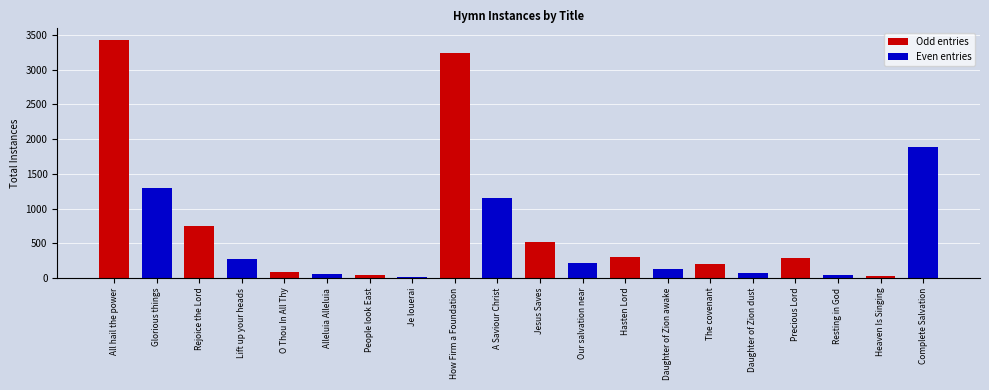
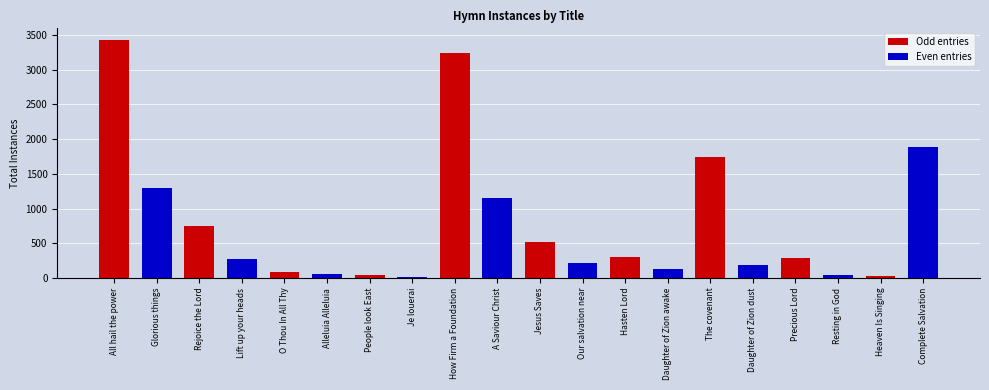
The covenant: 200 -> 1700
Daughter of Zion dust: 100 -> 200
